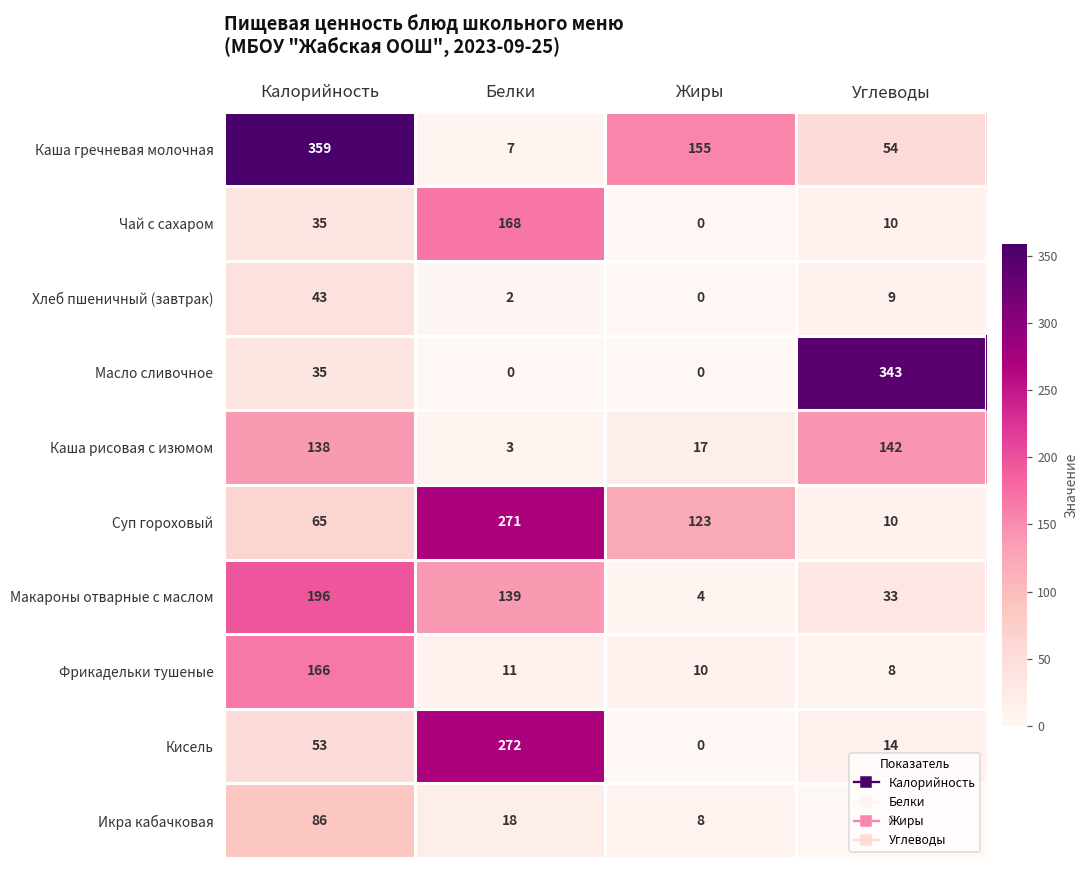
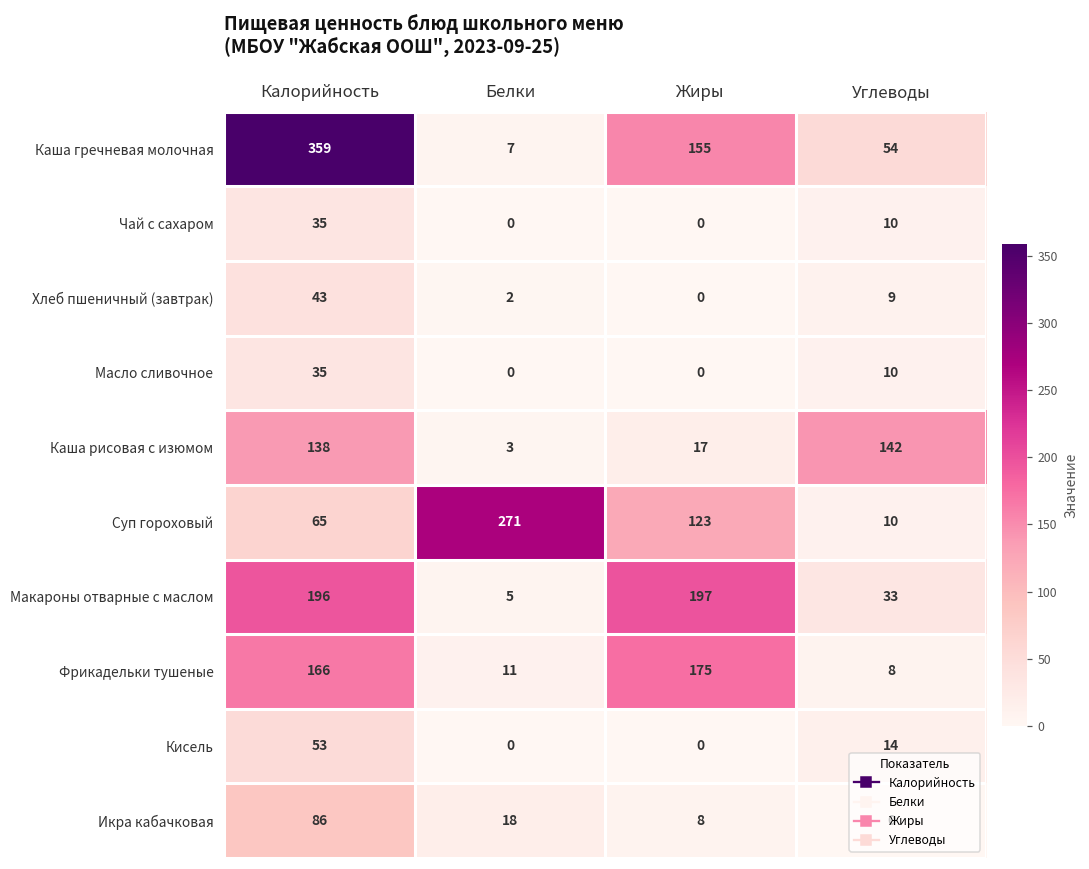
Чай с сахаром, Белки: 168 -> 0
Масло сливочное, Углеводы: 343 -> 10
Макароны отварные с маслом, Белки: 139 -> 5
Макароны отварные с маслом, Жиры: 4 -> 197
Фрикадельки тушеные, Жиры: 10 -> 175
Кисель, Белки: 272 -> 0
